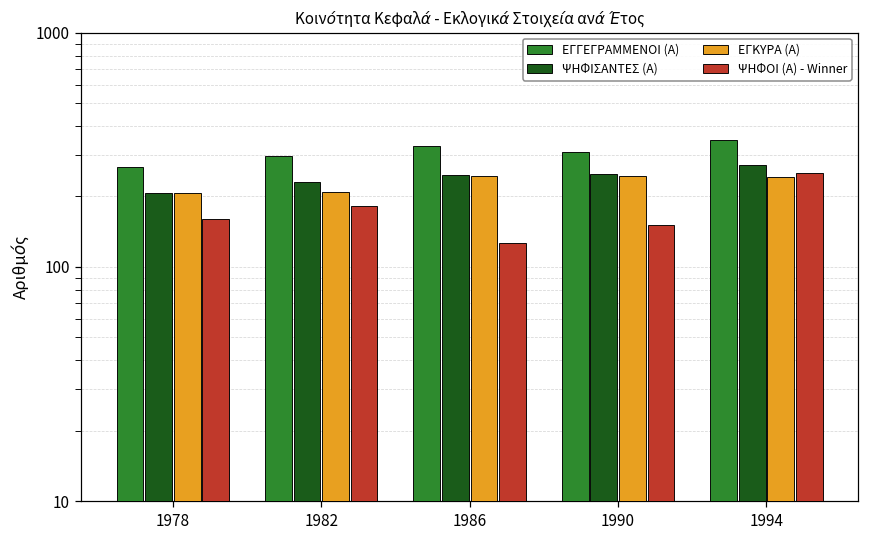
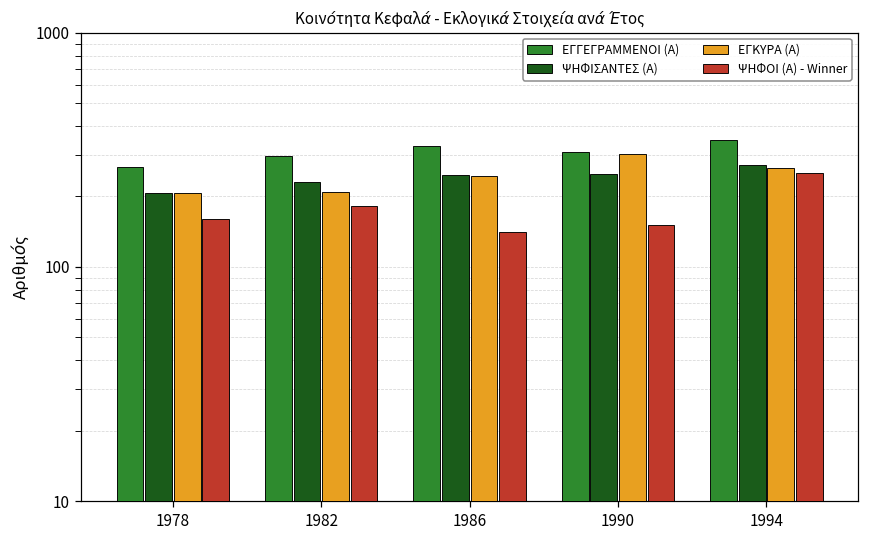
ΨΗΦΟΙ (Α) - Winner, 1986: 130 -> 140
ΕΓΚΥΡΑ (Α), 1990: 240 -> 300
ΕΓΚΥΡΑ (Α), 1994: 240 -> 270
